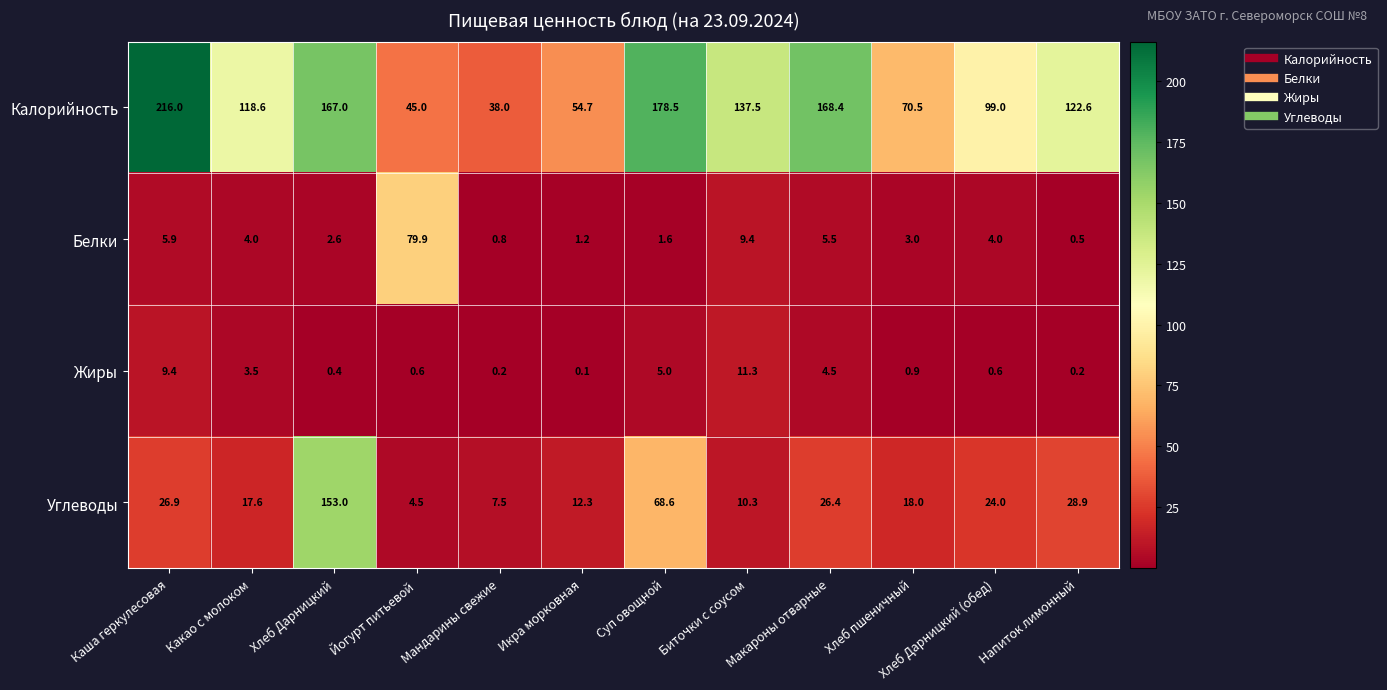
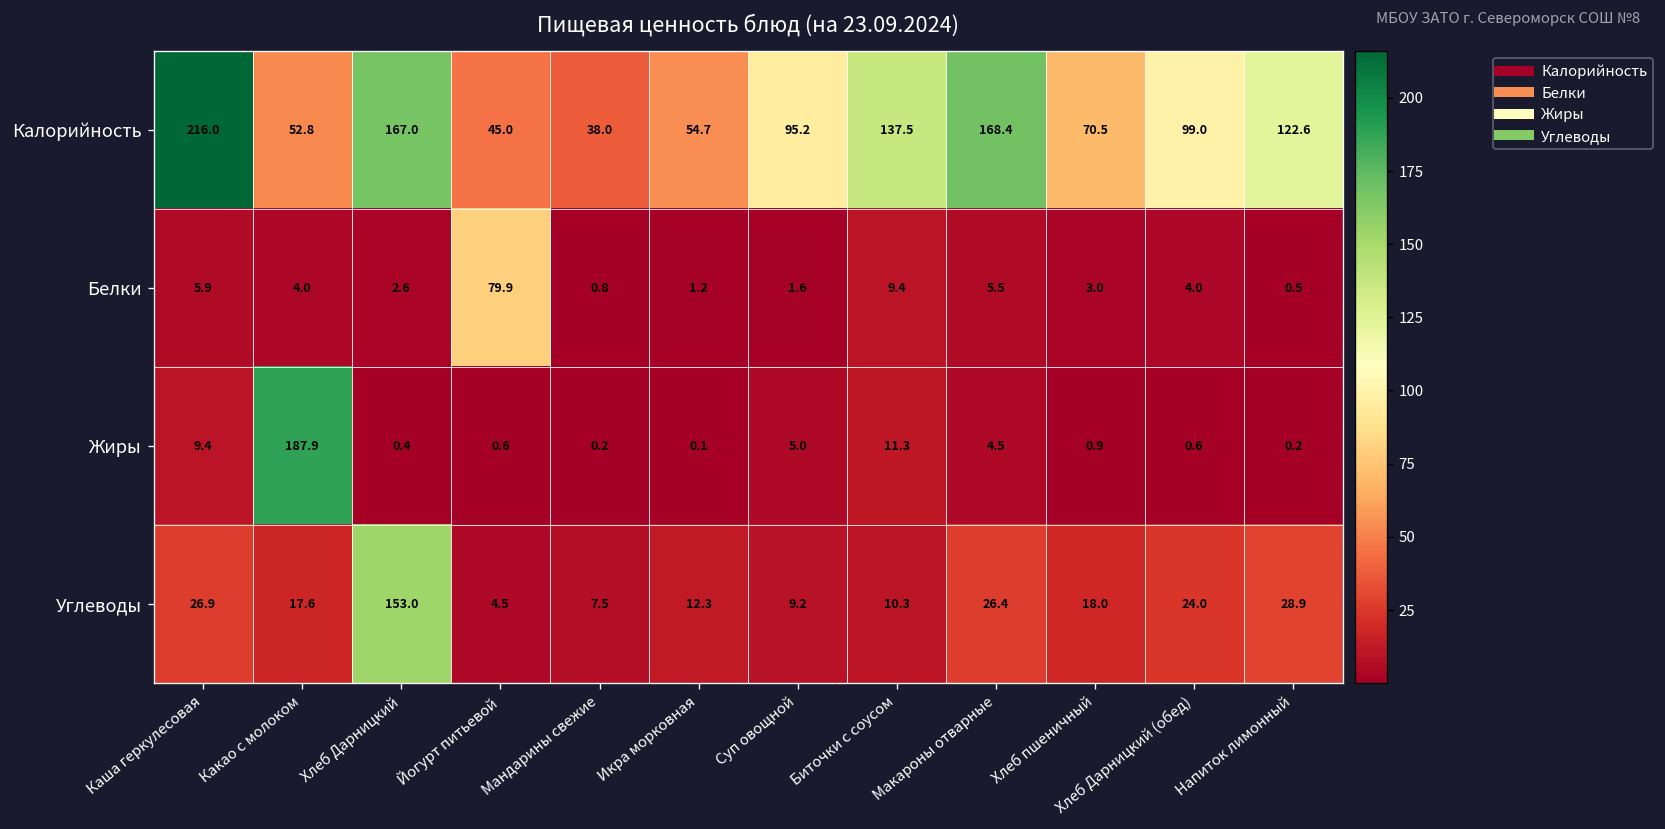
Калорийность, Какао с молоком: 118.6 -> 52.8
Калорийность, Суп овощной: 178.5 -> 95.2
Жиры, Какао с молоком: 3.5 -> 187.9
Углеводы, Суп овощной: 68.6 -> 9.2
